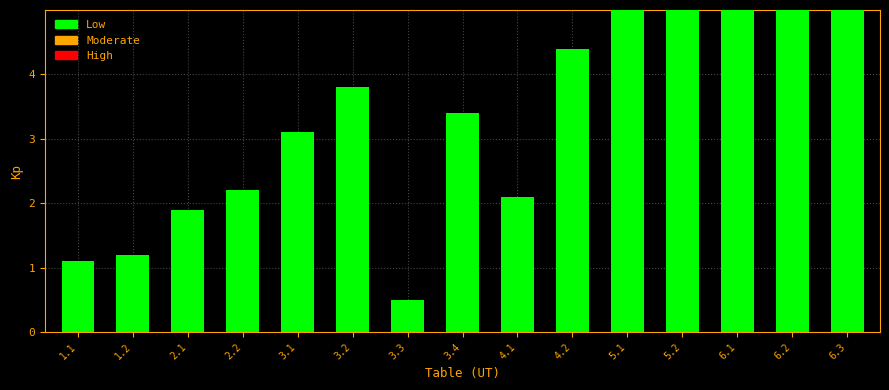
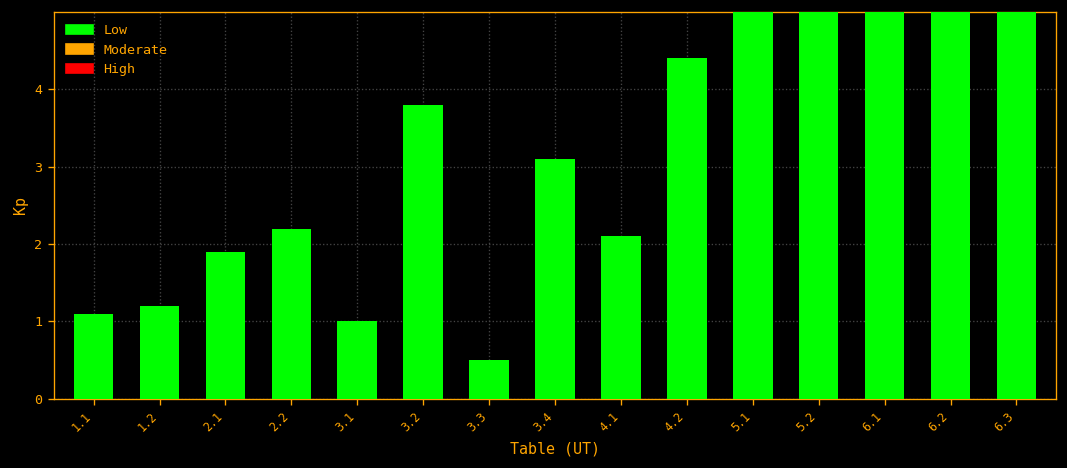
3.1: 3.1 -> 1.0
3.4: 3.4 -> 3.1
